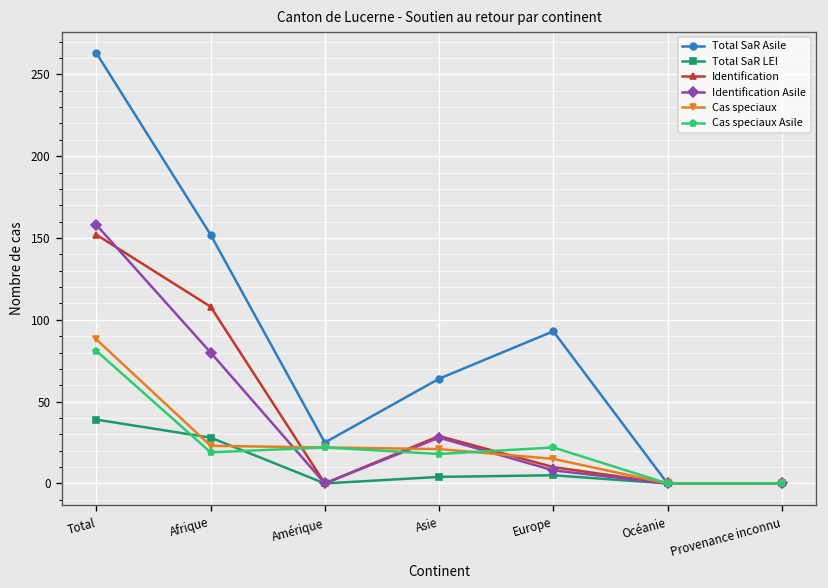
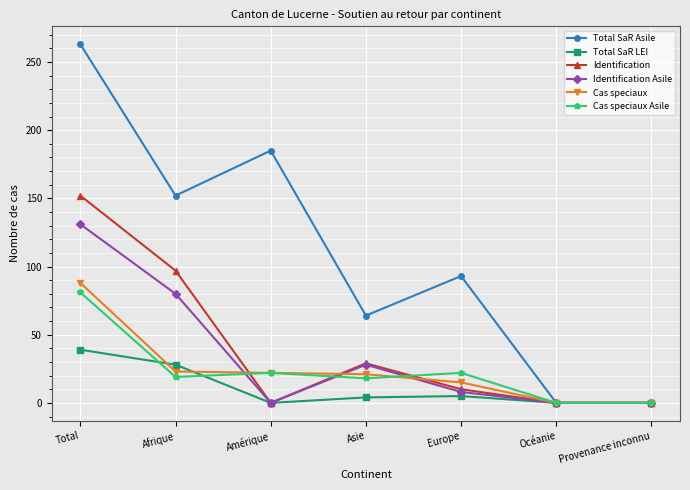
Identification Asile, Total: 158 -> 131
Identification, Afrique: 108 -> 97
Total SaR Asile, Amérique: 25 -> 185
